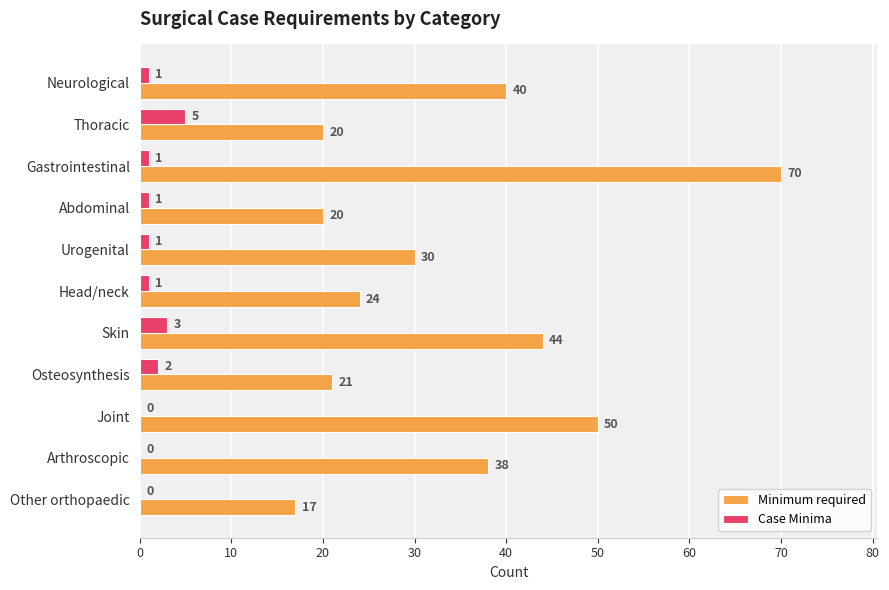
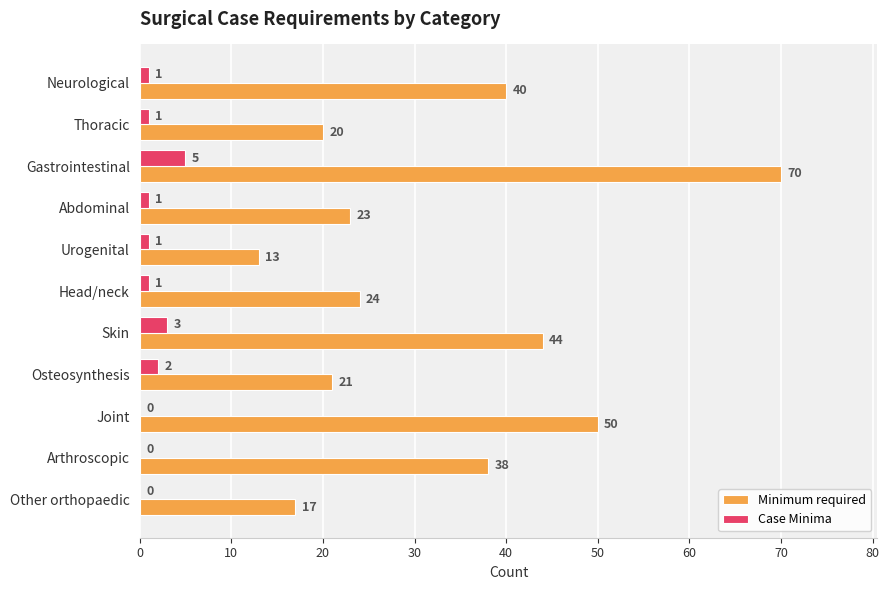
Case Minima, Thoracic: 5 -> 1
Case Minima, Gastrointestinal: 1 -> 5
Minimum required, Abdominal: 20 -> 23
Minimum required, Urogenital: 30 -> 13
